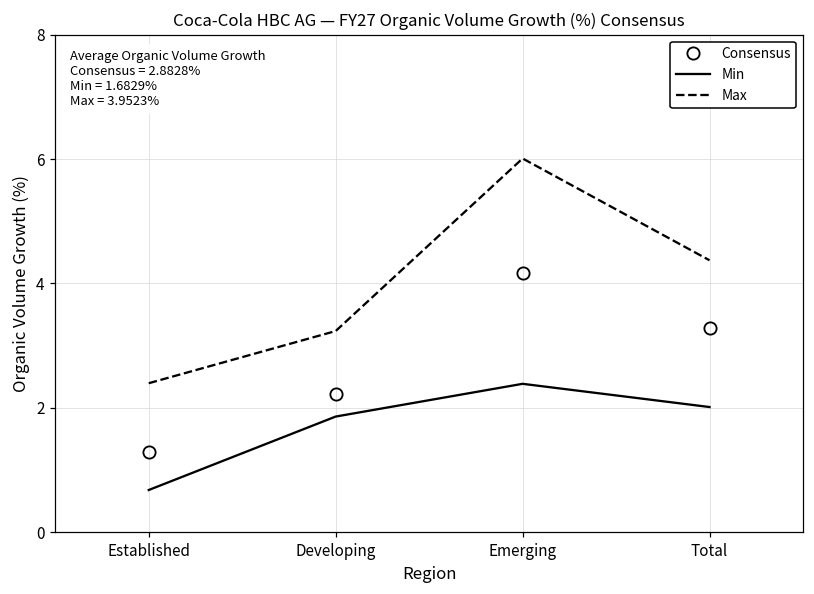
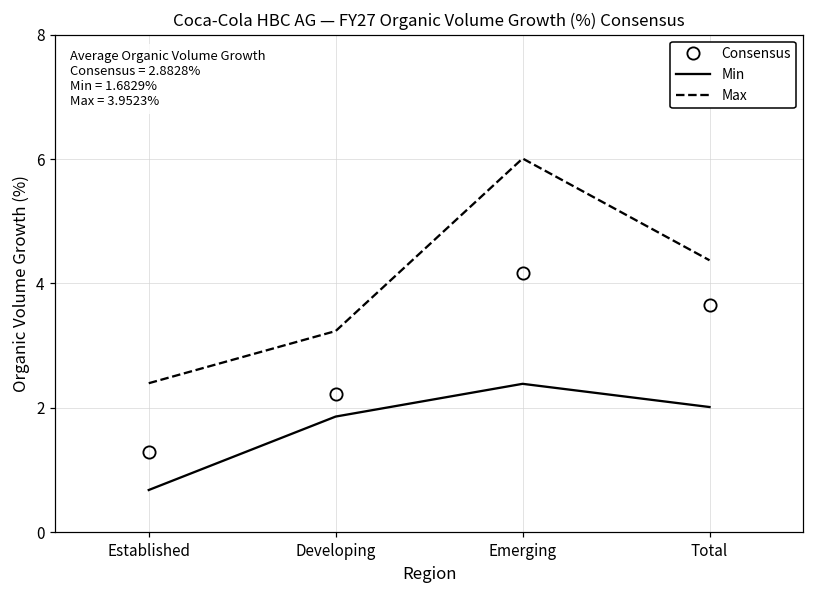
Consensus, Total: 3.3 -> 3.6
